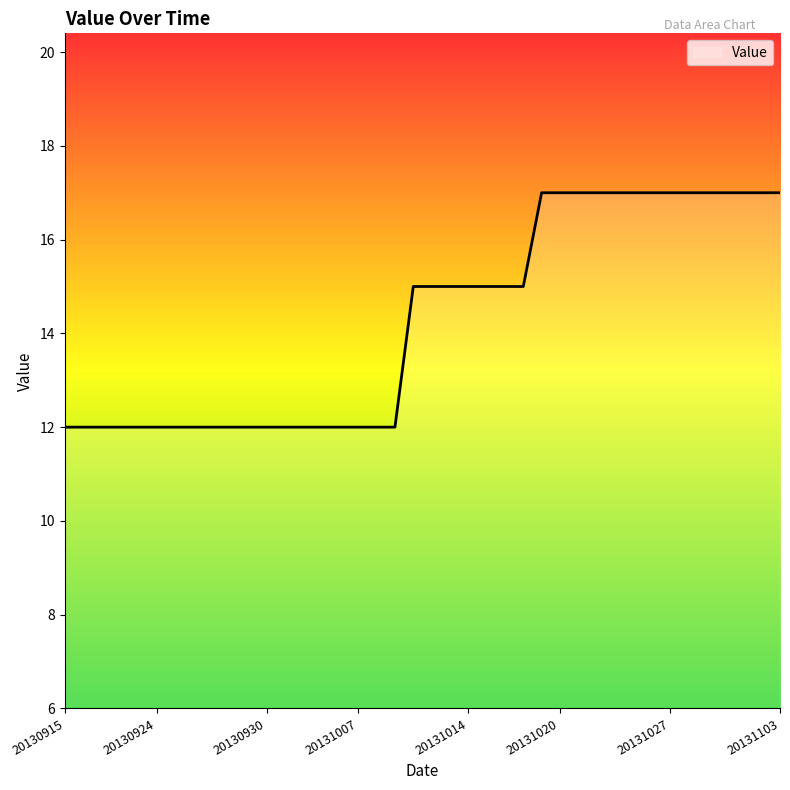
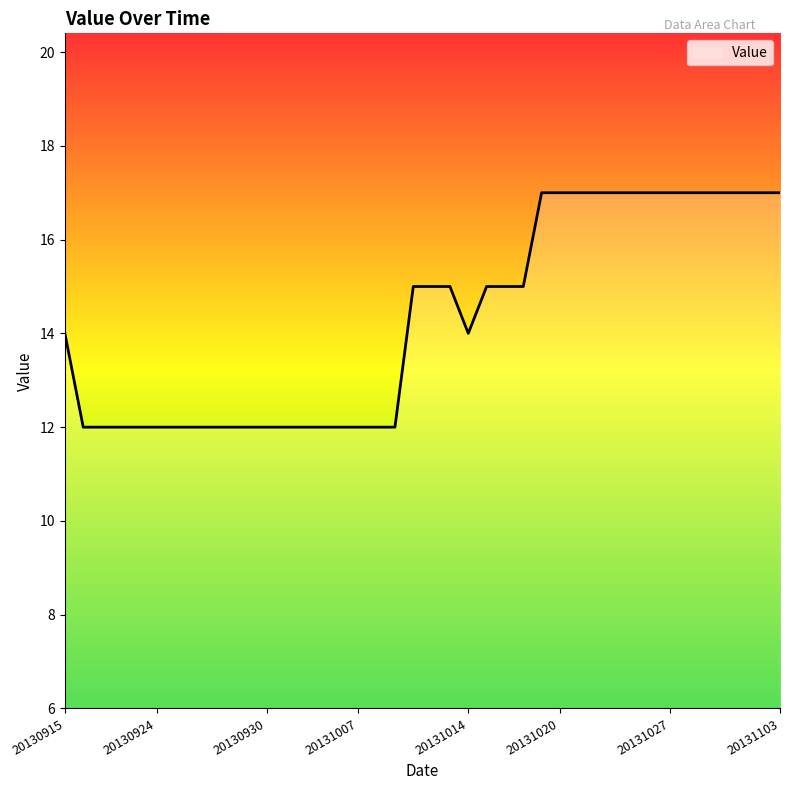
20130915: 12 -> 14
20131014: 15 -> 14
